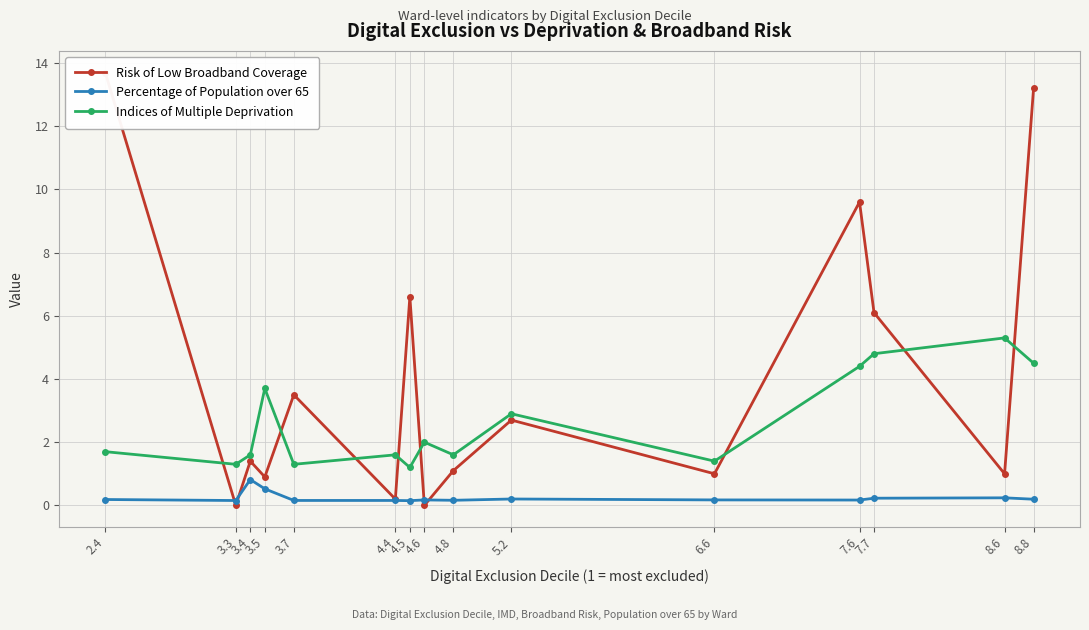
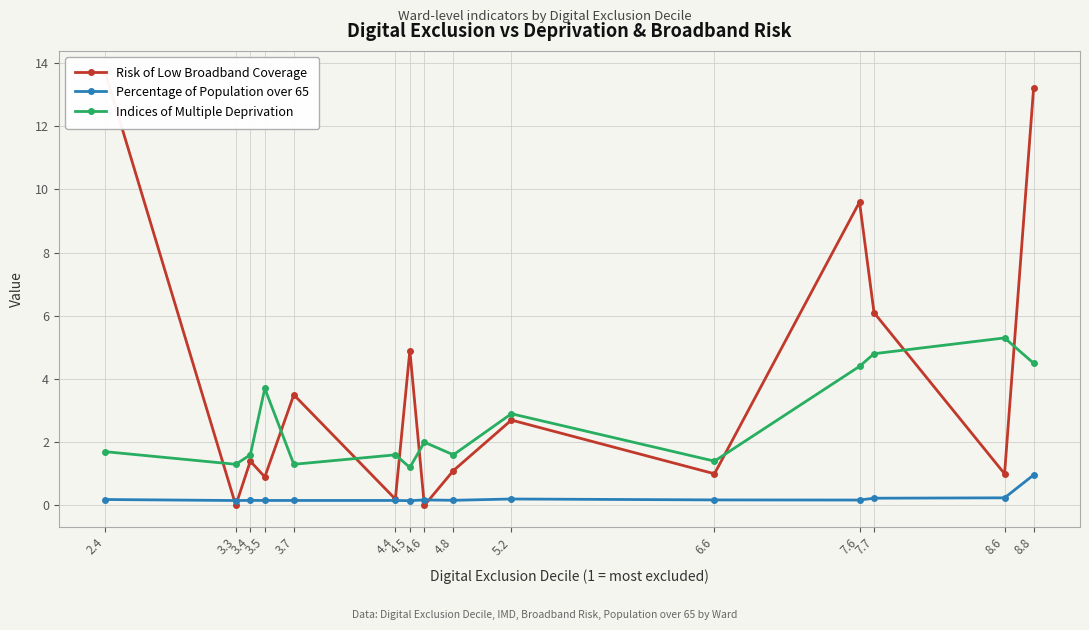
Percentage of Population over 65, 3.4: 0.8 -> 0.2
Percentage of Population over 65, 3.5: 0.5 -> 0.2
Risk of Low Broadband Coverage, 4.5: 6.6 -> 4.9
Percentage of Population over 65, 8.8: 0.2 -> 1.0
